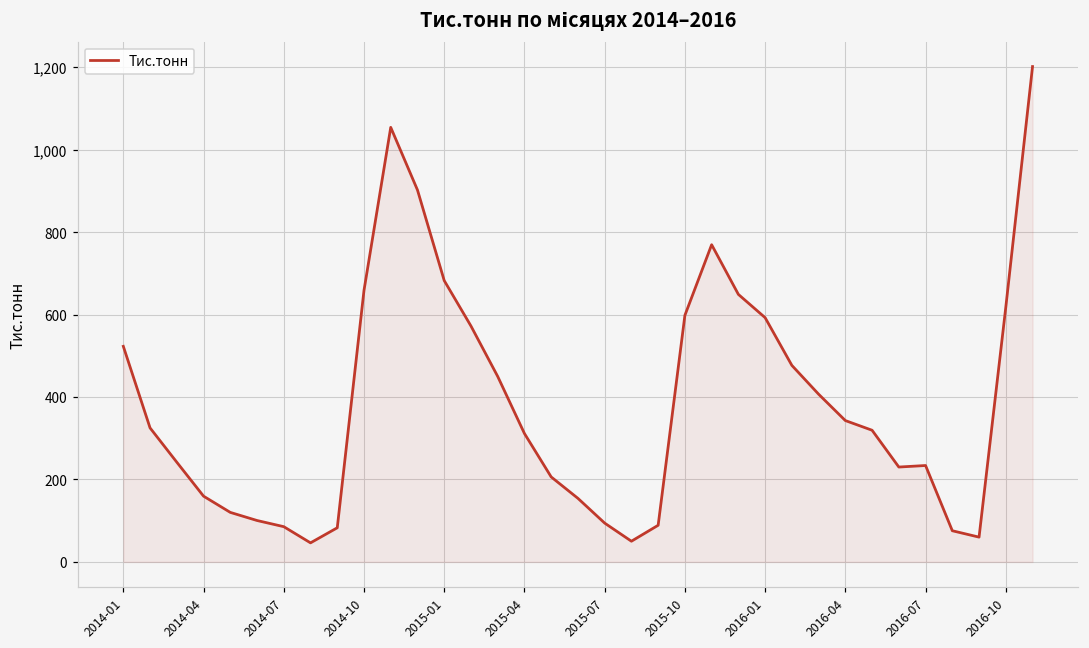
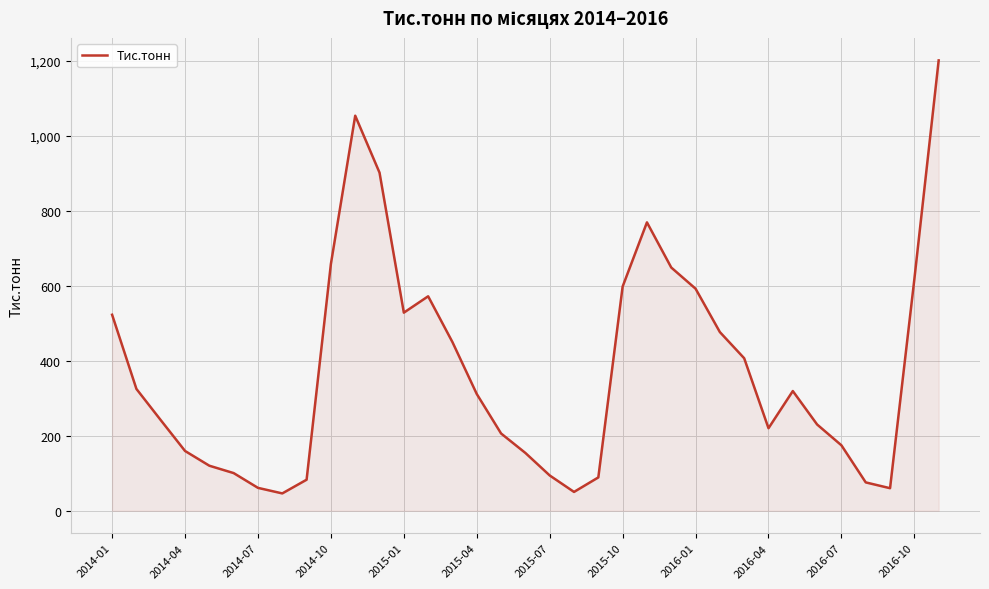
2014-07: 90 -> 60
2015-01: 680 -> 530
2016-04: 340 -> 220
2016-07: 230 -> 170
